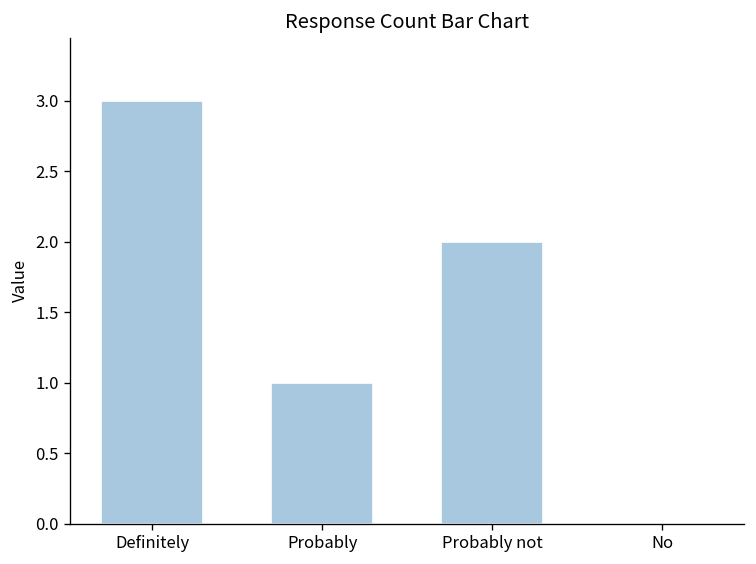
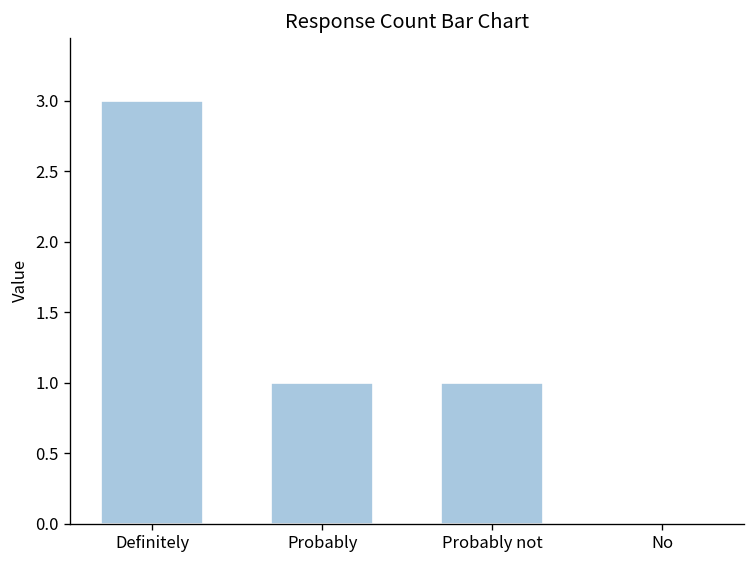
Probably not: 2 -> 1
